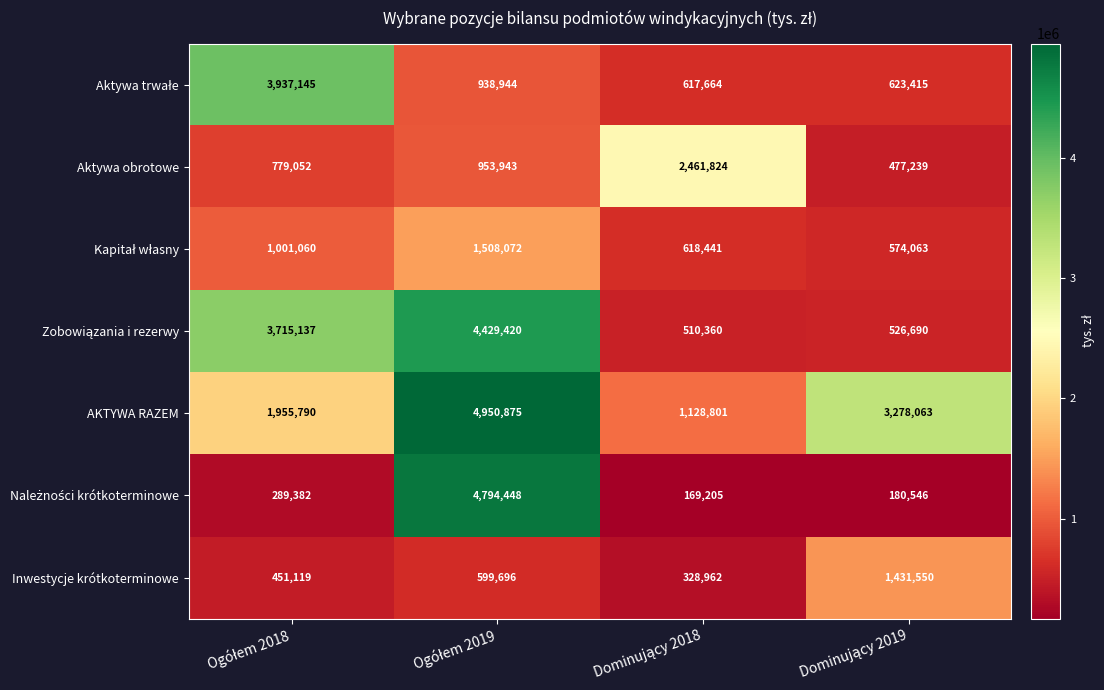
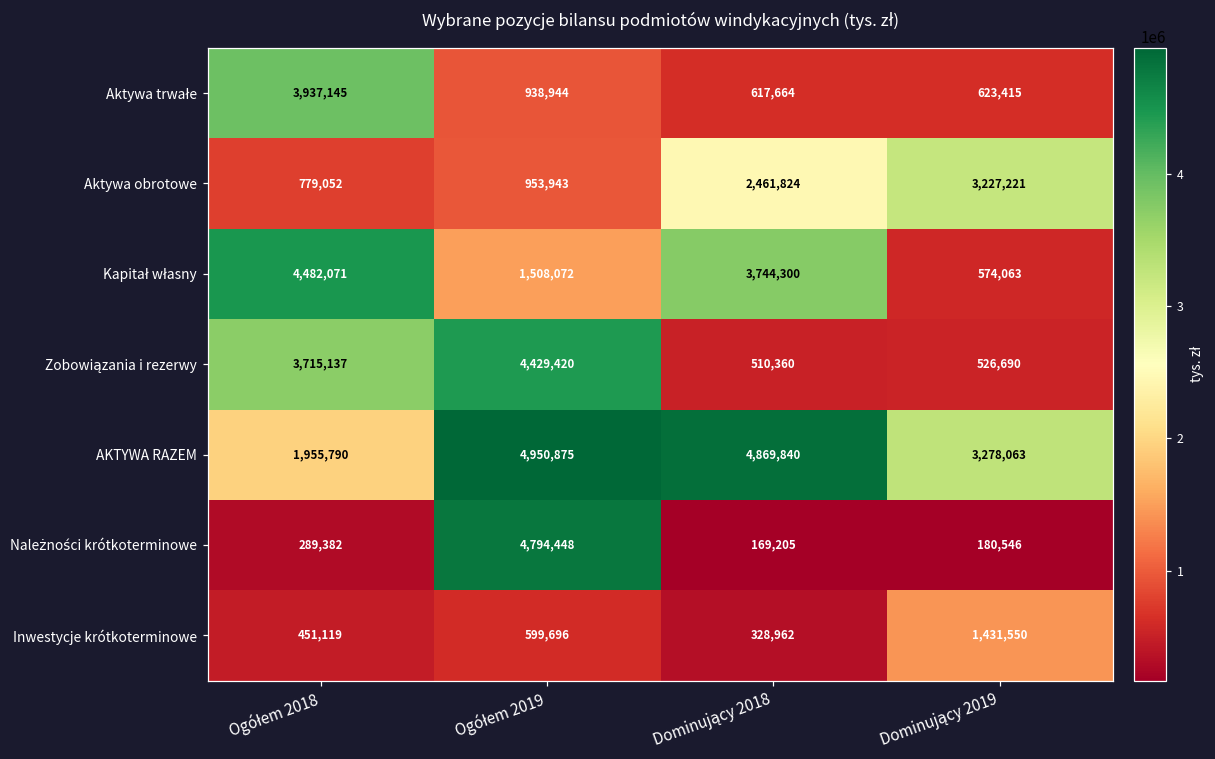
Aktywa obrotowe, Dominujący 2019: 477,239 -> 3,227,221
Kapitał własny, Ogółem 2018: 1,001,060 -> 4,482,071
Kapitał własny, Dominujący 2018: 618,441 -> 3,744,300
AKTYWA RAZEM, Dominujący 2018: 1,128,801 -> 4,869,840
